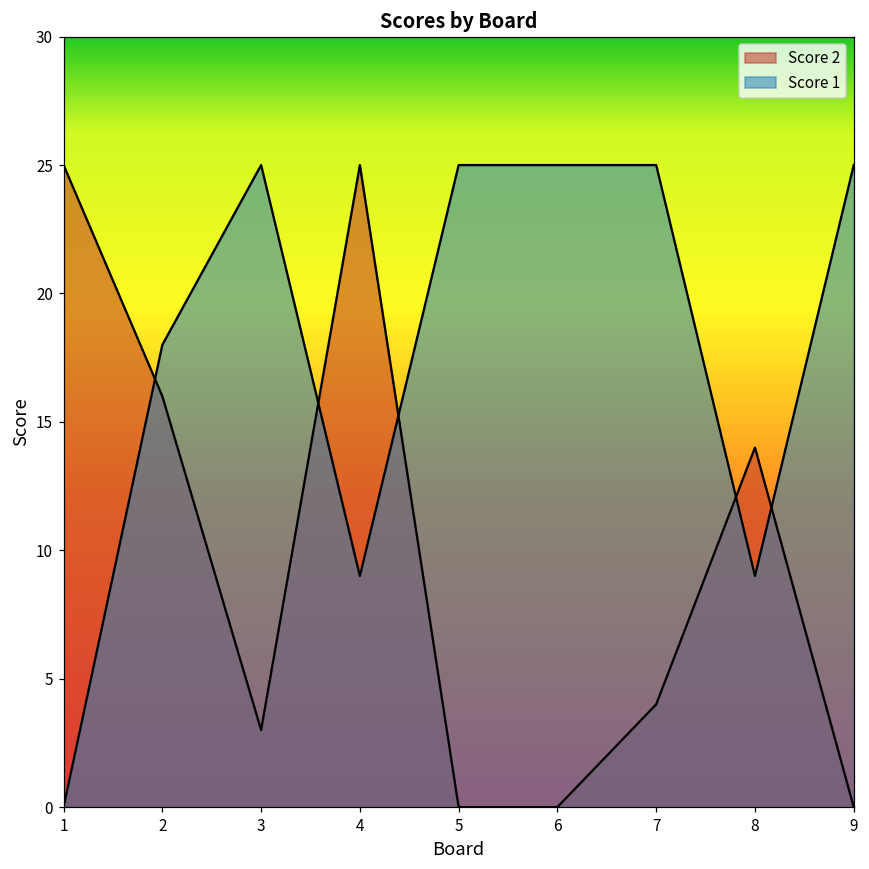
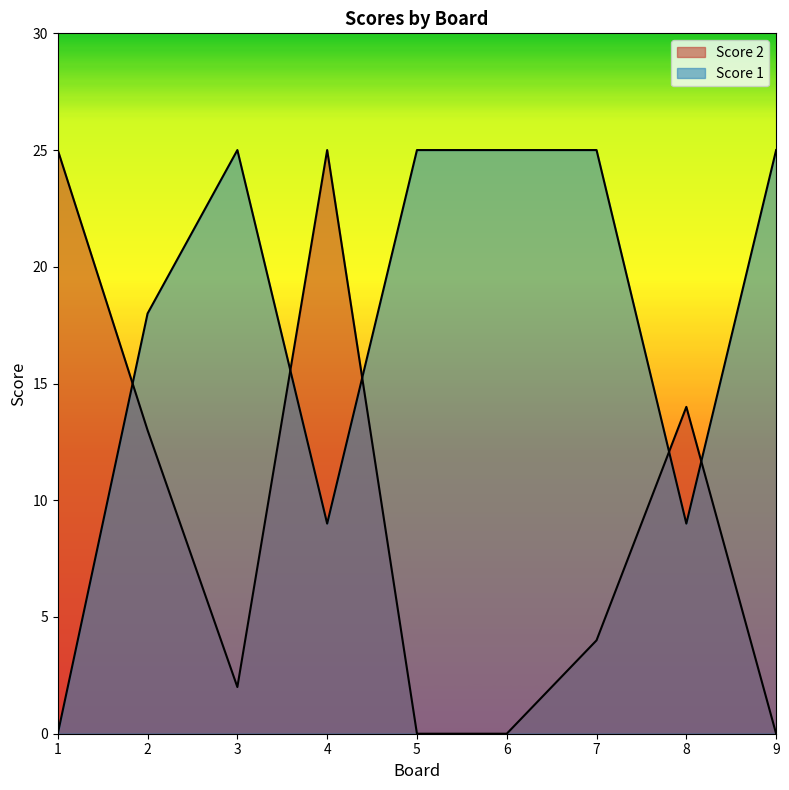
Score 2, 2: 16 -> 13
Score 2, 3: 3 -> 2
